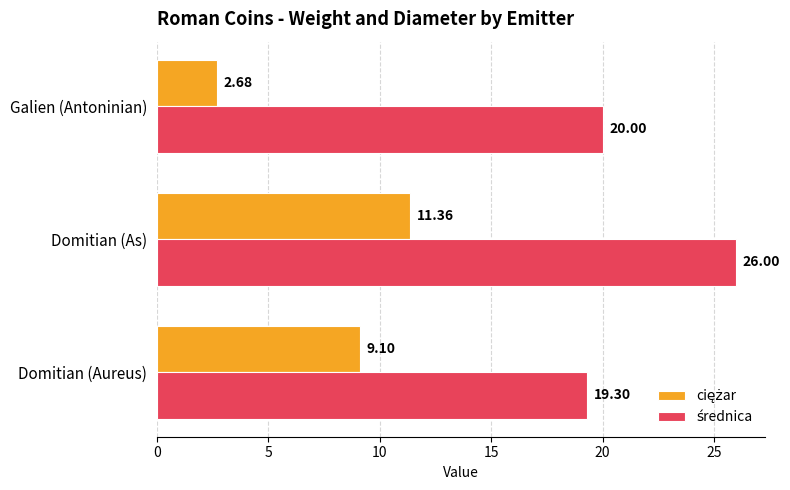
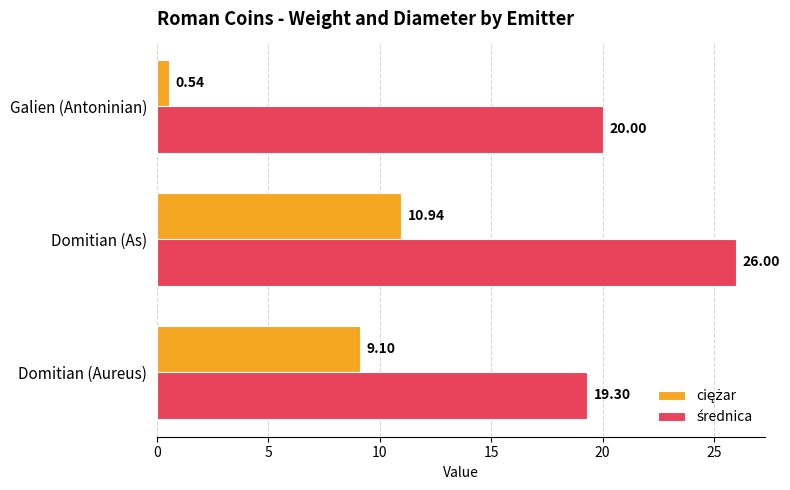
ciężar, Galien (Antoninian): 2.68 -> 0.54
ciężar, Domitian (As): 11.36 -> 10.94
